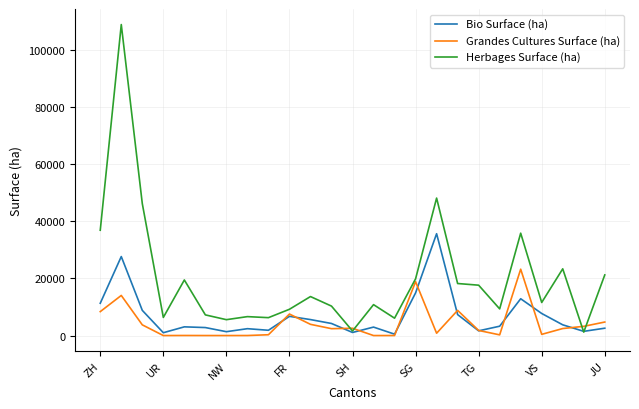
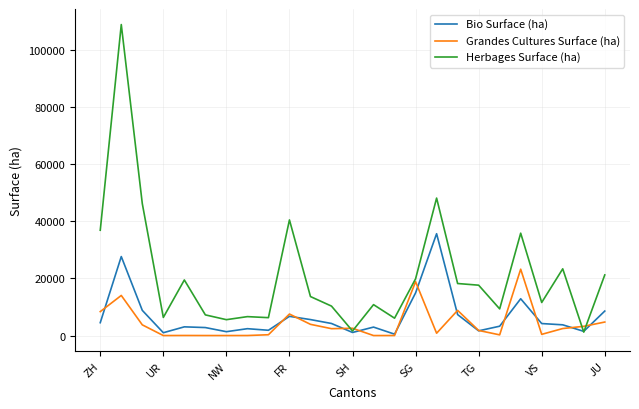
Bio Surface (ha), ZH: 11000 -> 4000
Herbages Surface (ha), FR: 9000 -> 40000
Bio Surface (ha), VS: 8000 -> 4000
Bio Surface (ha), JU: 3000 -> 9000
